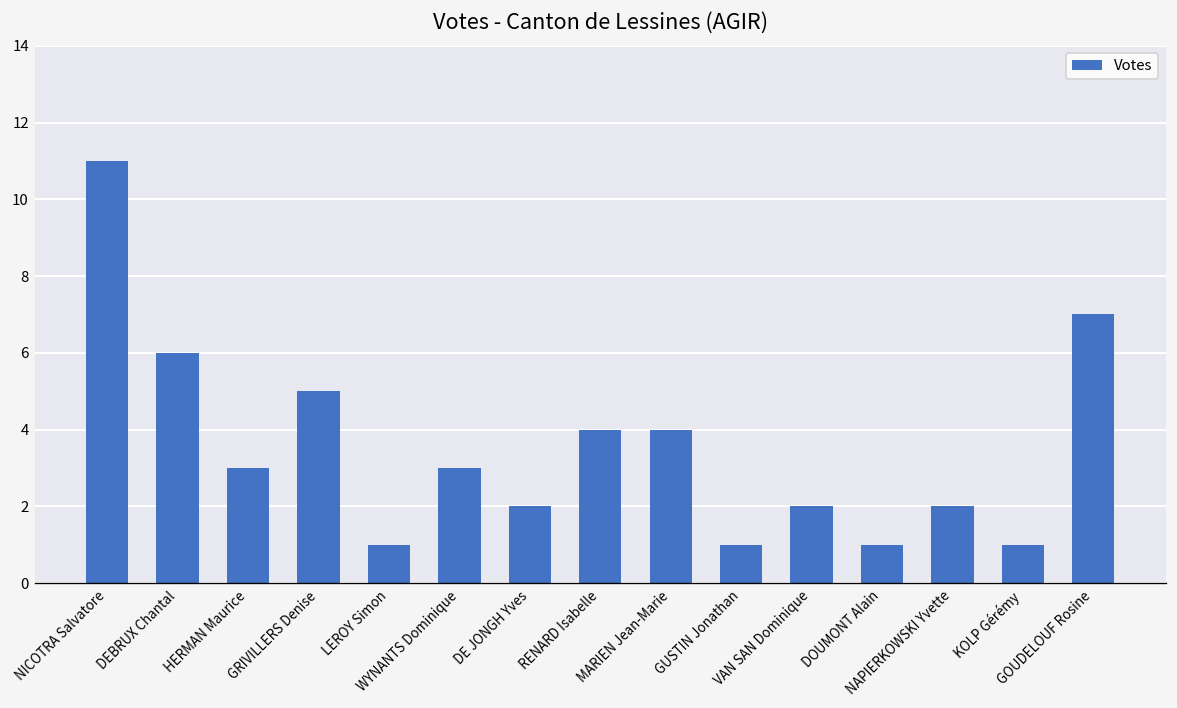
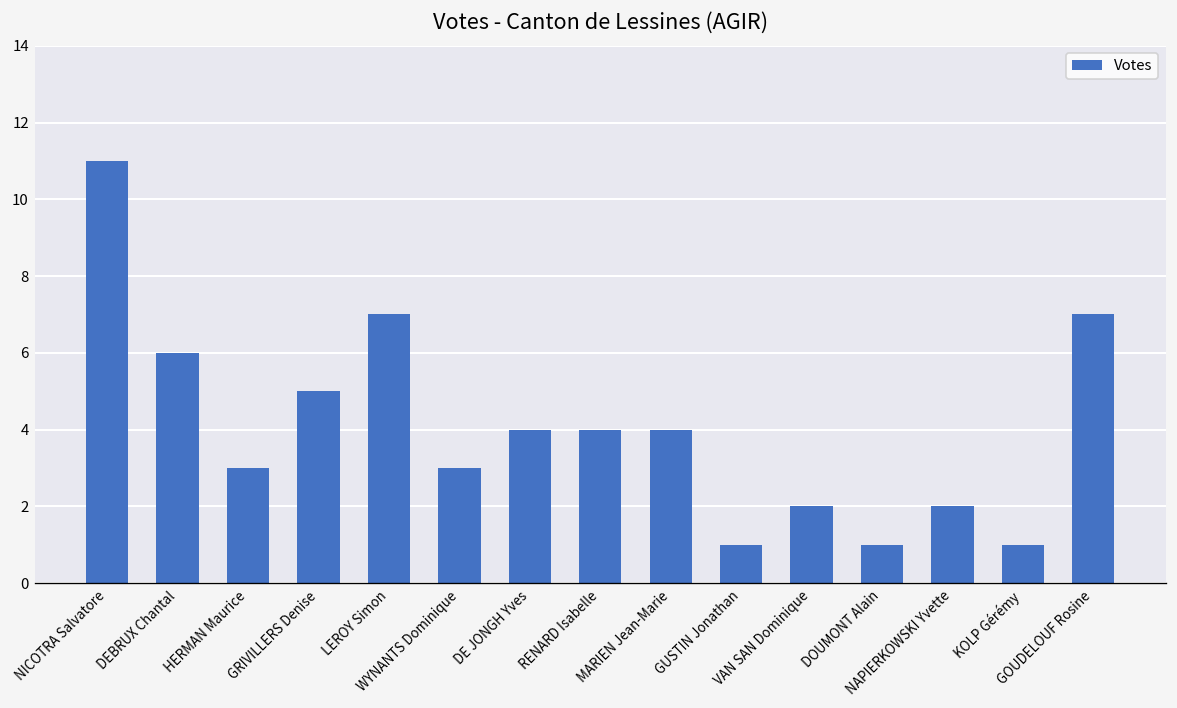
LEROY Simon: 1 -> 7
DE JONGH Yves: 2 -> 4
